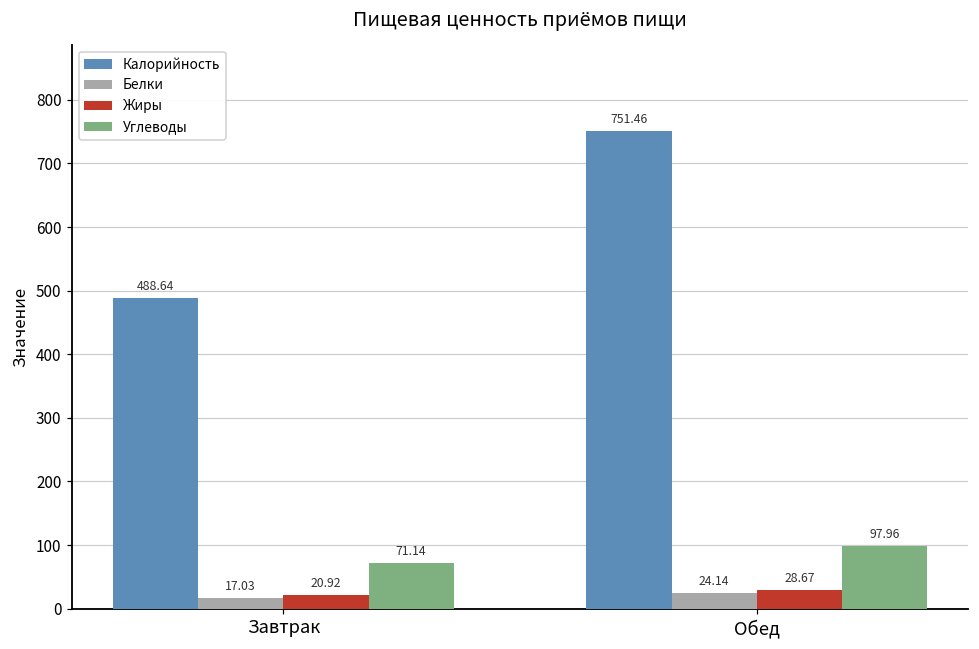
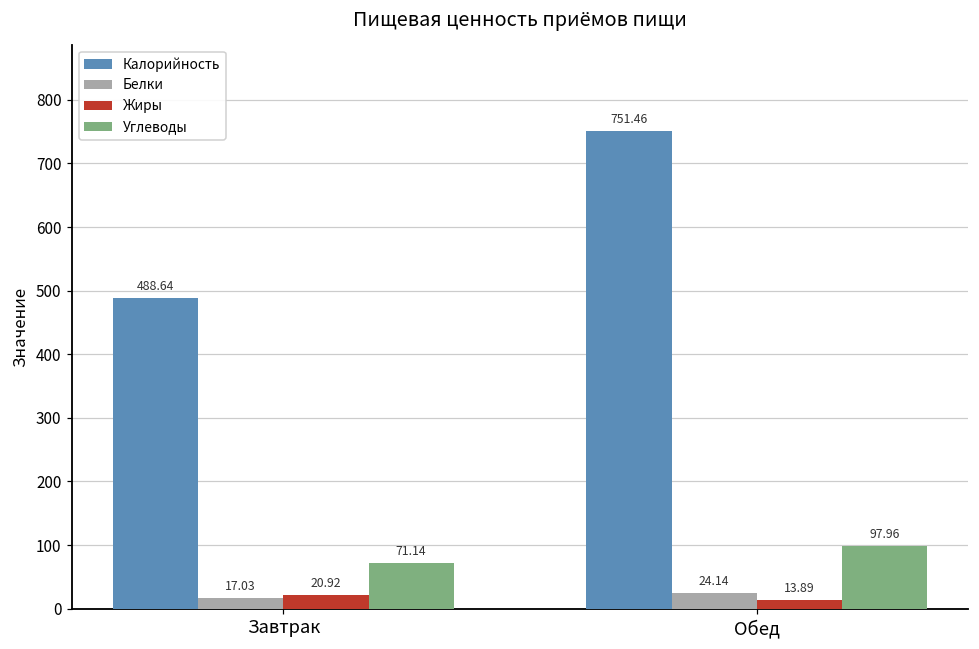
Жиры, Обед: 28.67 -> 13.89
